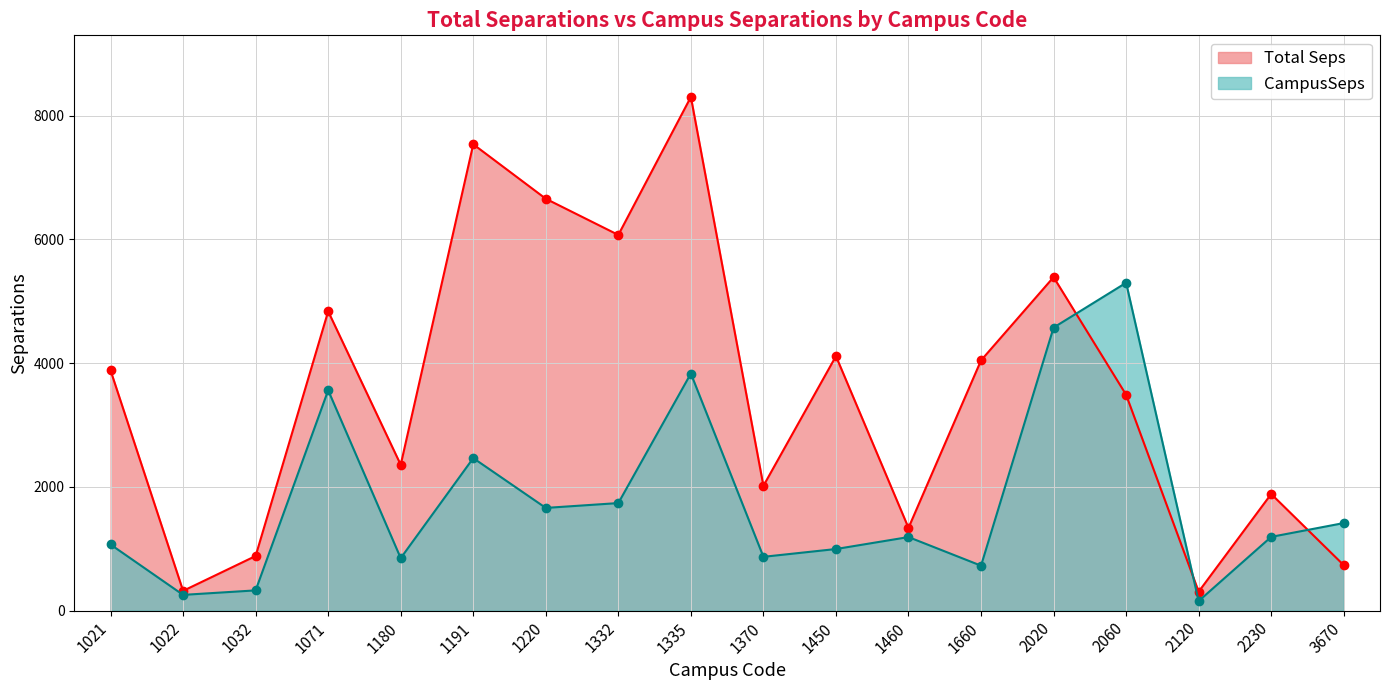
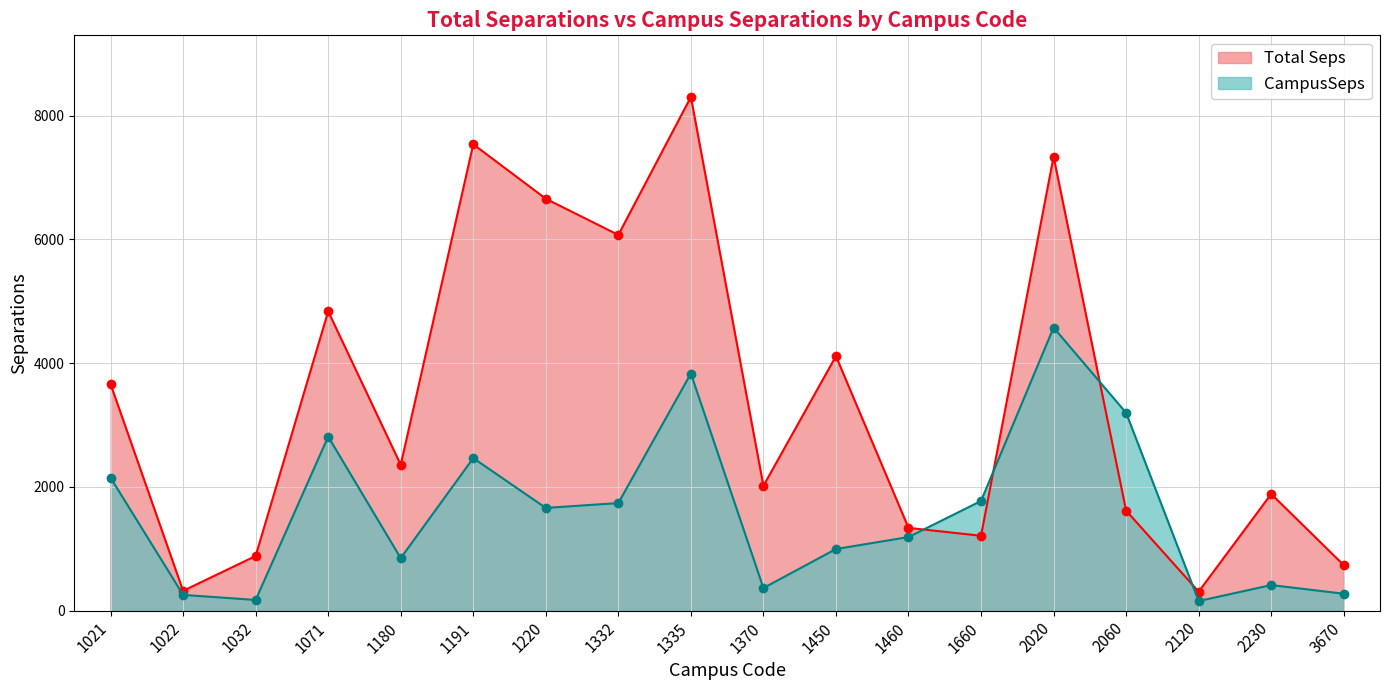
Total Seps, 1021: 3900 -> 3700
CampusSeps, 1021: 1100 -> 2100
CampusSeps, 1032: 300 -> 200
CampusSeps, 1071: 3600 -> 2800
CampusSeps, 1370: 900 -> 400
Total Seps, 1660: 4000 -> 1200
CampusSeps, 1660: 700 -> 1800
Total Seps, 2020: 5400 -> 7300
Total Seps, 2060: 3500 -> 1600
CampusSeps, 2060: 5300 -> 3200
CampusSeps, 2230: 1200 -> 400
CampusSeps, 3670: 1400 -> 300
